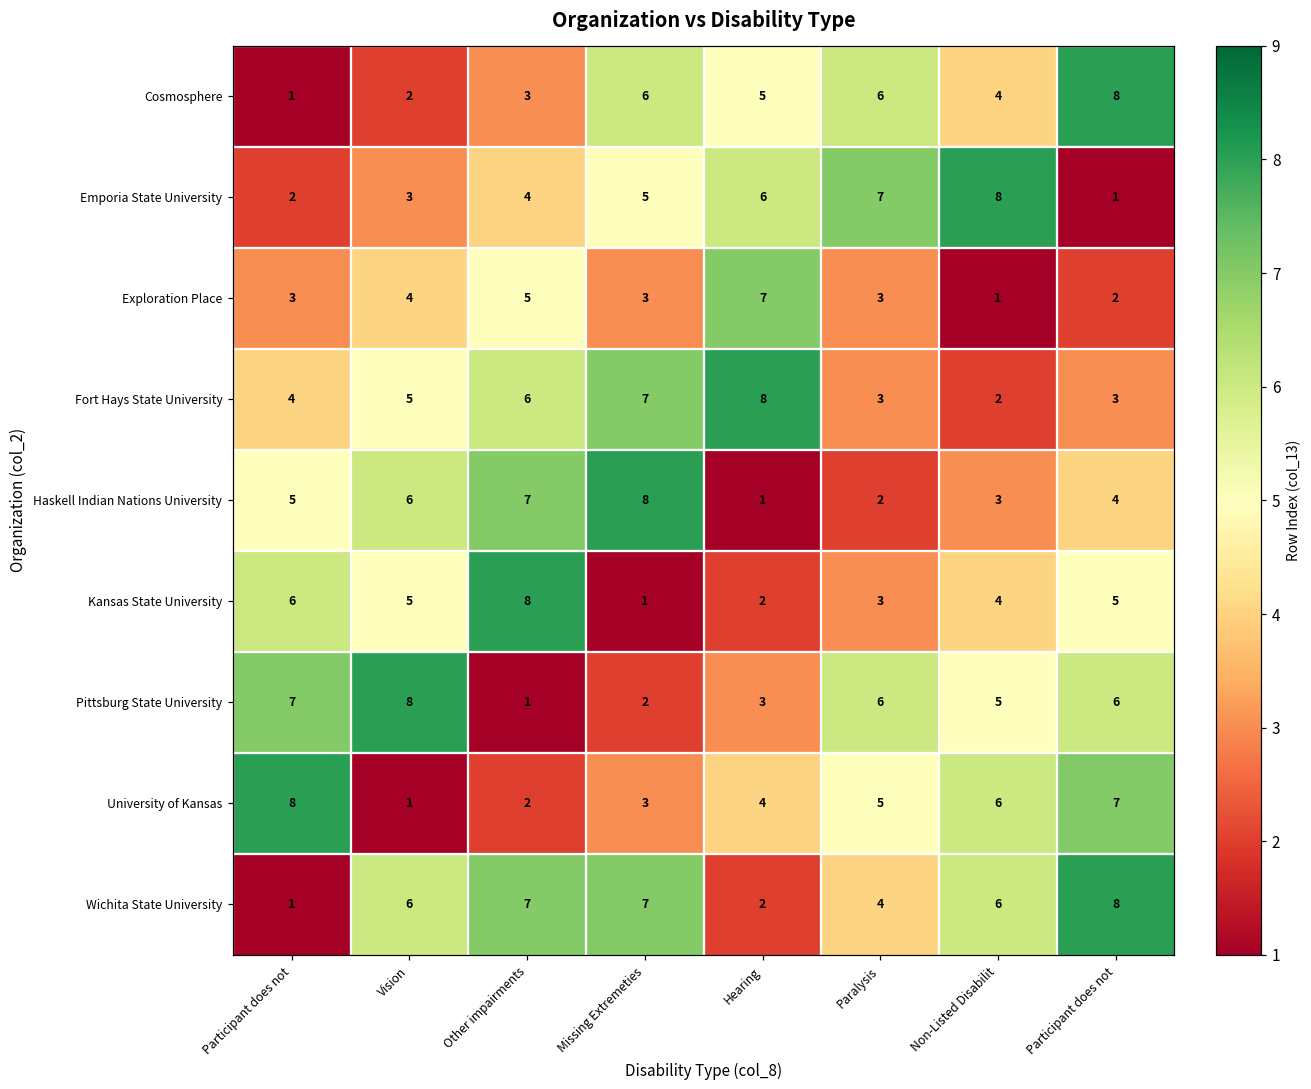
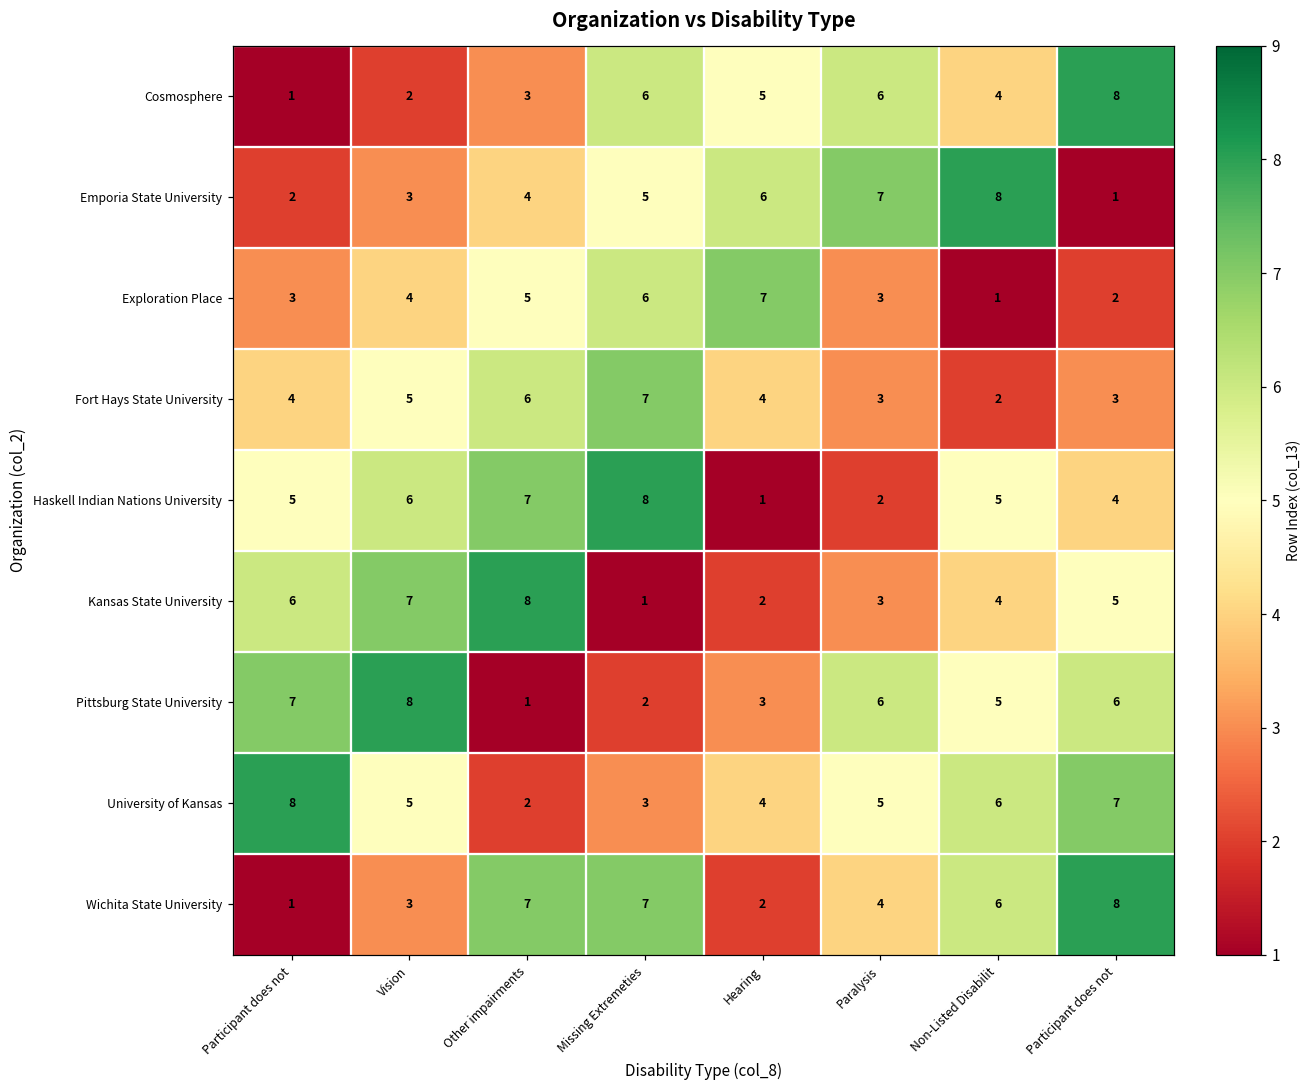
Exploration Place, Missing Extremeties: 3 -> 6
Fort Hays State University, Hearing: 8 -> 4
Haskell Indian Nations University, Non-Listed Disabilit: 3 -> 5
Kansas State University, Vision: 5 -> 7
University of Kansas, Vision: 1 -> 5
Wichita State University, Vision: 6 -> 3
